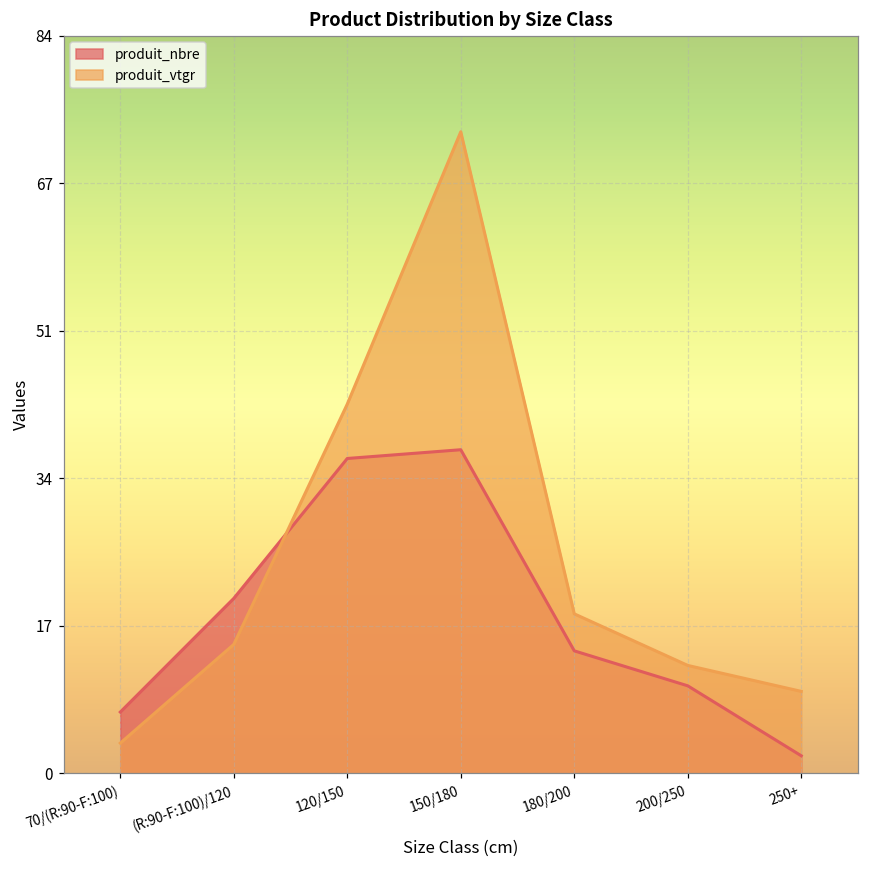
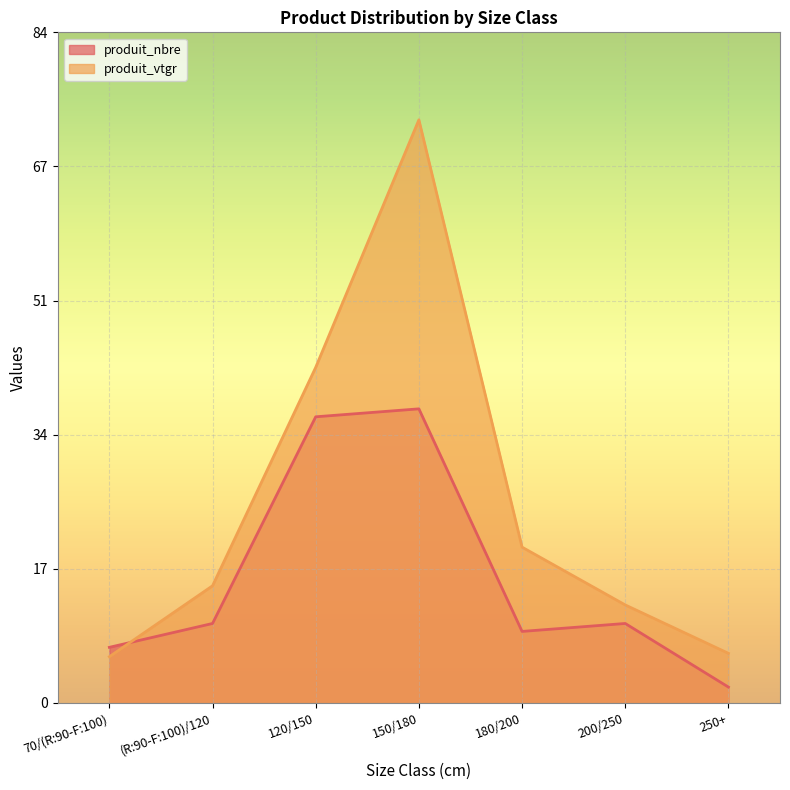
produit_vtgr, 70/(R:90-F:100): 3 -> 6
produit_nbre, (R:90-F:100)/120: 20 -> 10
produit_nbre, 180/200: 14 -> 9
produit_vtgr, 180/200: 18 -> 20
produit_vtgr, 250+: 9 -> 6
